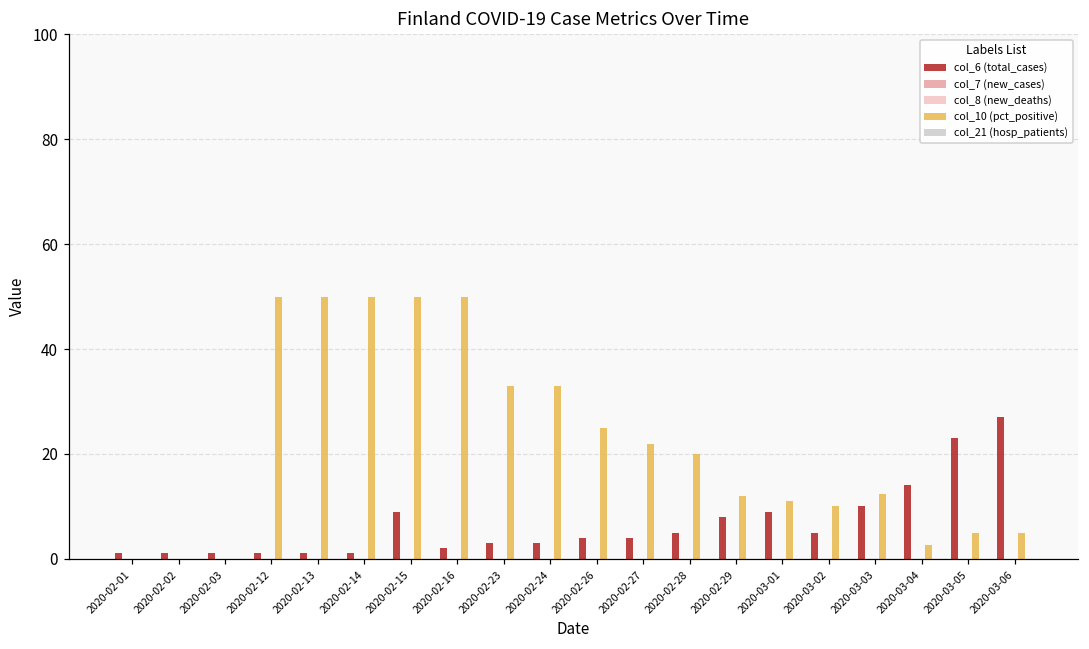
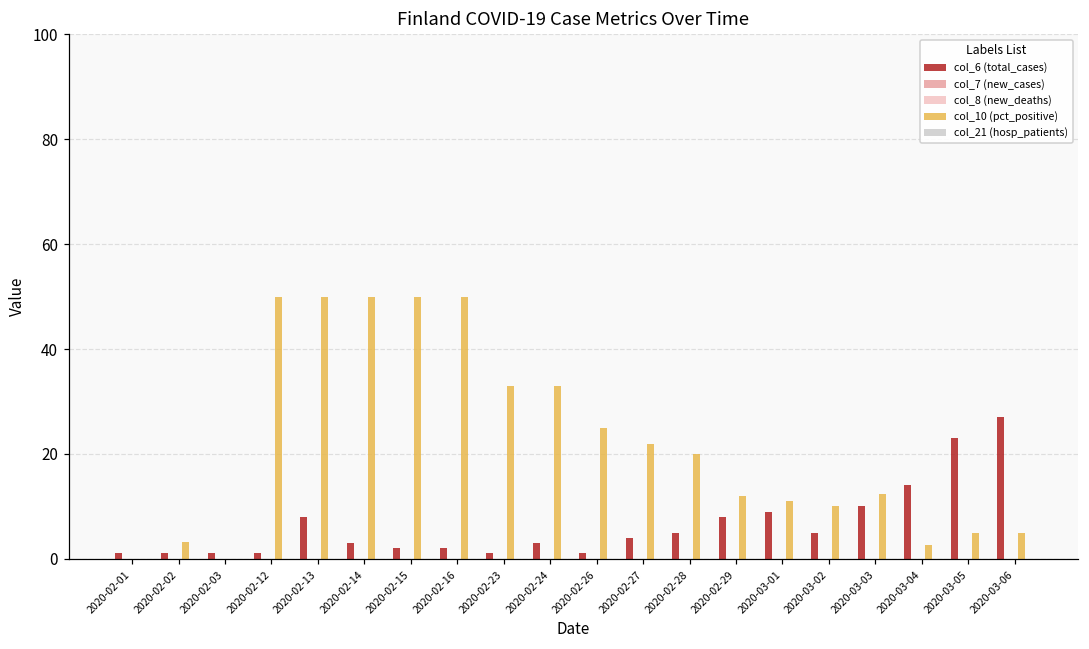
col_10 (pct_positive), 2020-02-02: 0 -> 3
col_6 (total_cases), 2020-02-13: 1 -> 8
col_6 (total_cases), 2020-02-14: 1 -> 3
col_6 (total_cases), 2020-02-15: 9 -> 2
col_6 (total_cases), 2020-02-23: 3 -> 1
col_6 (total_cases), 2020-02-26: 4 -> 1
